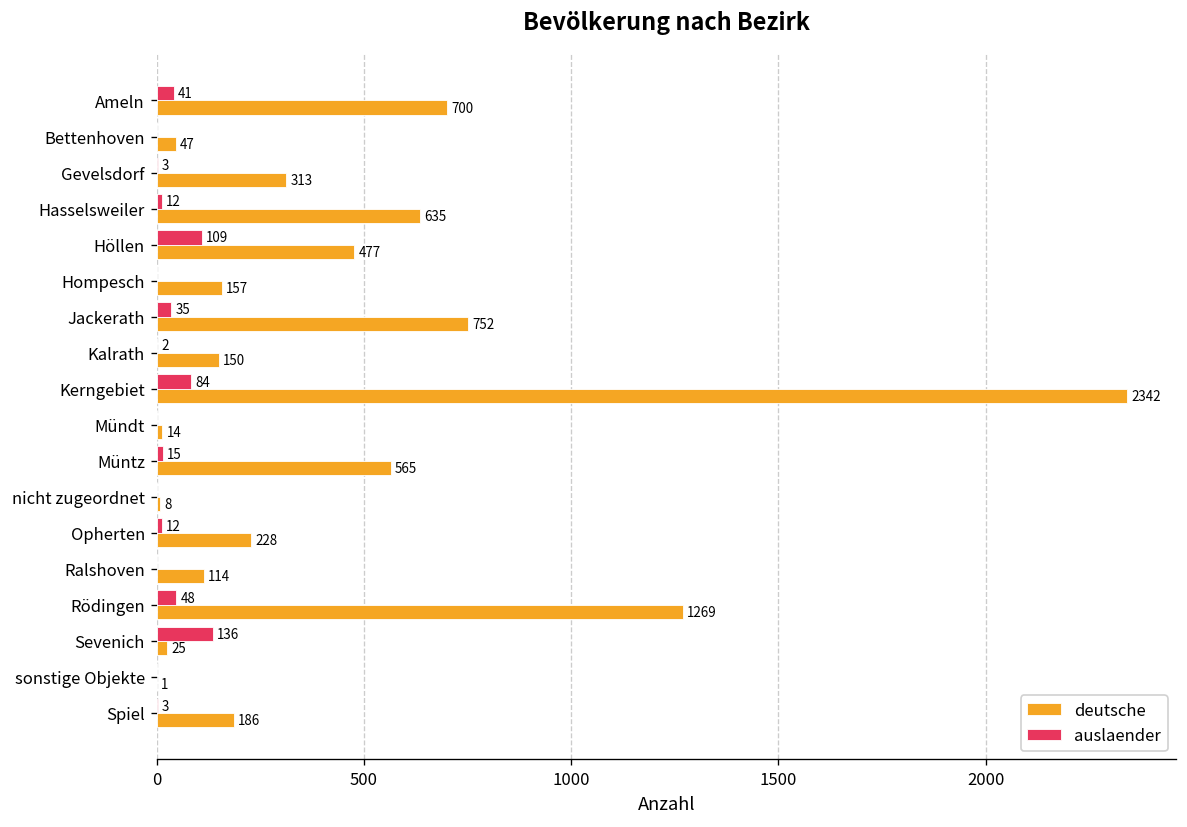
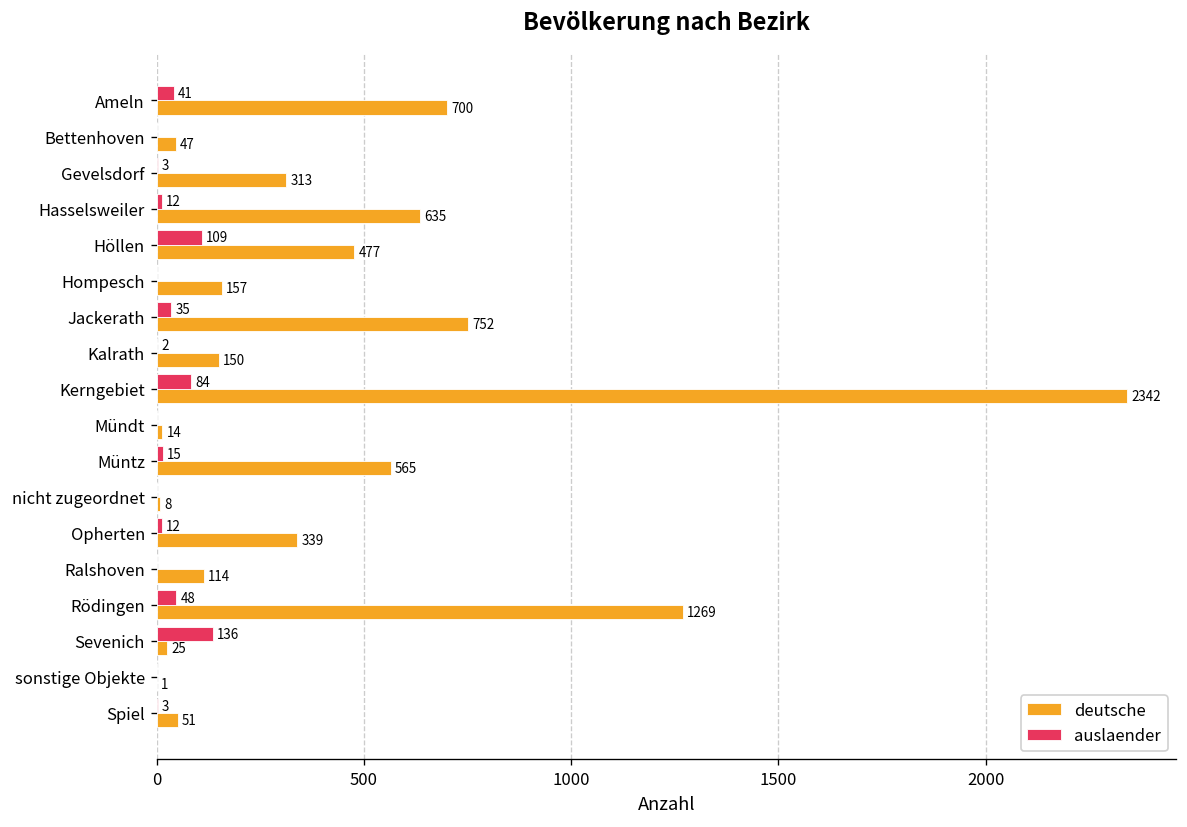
deutsche, Opherten: 228 -> 339
deutsche, Spiel: 186 -> 51
